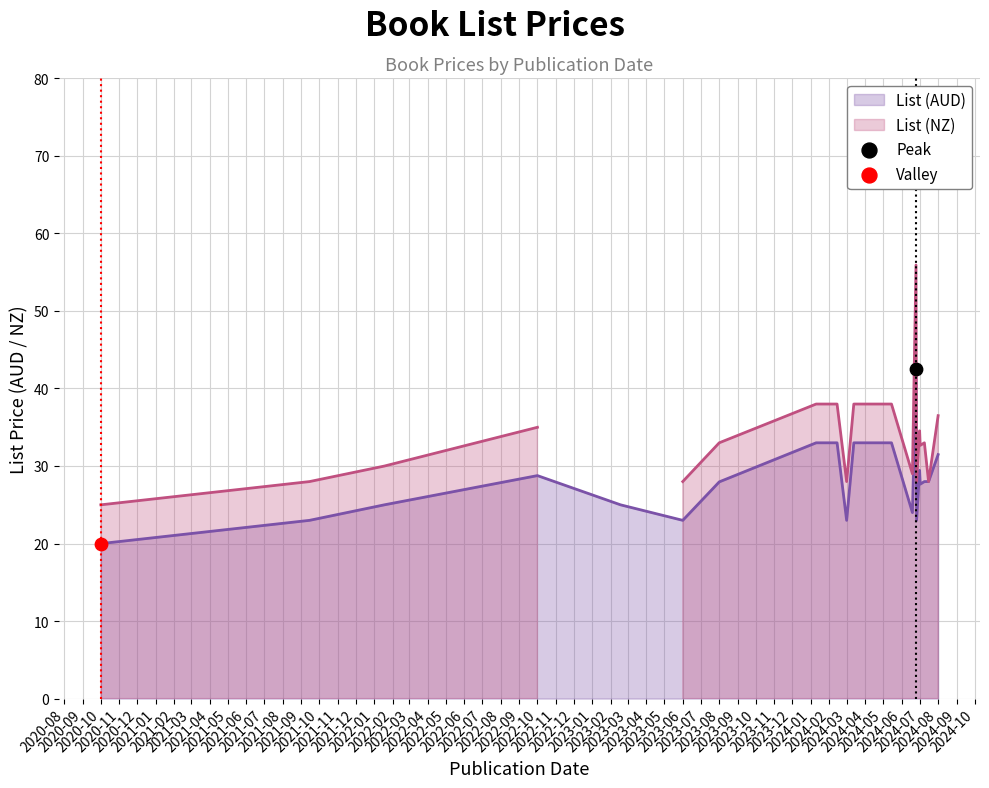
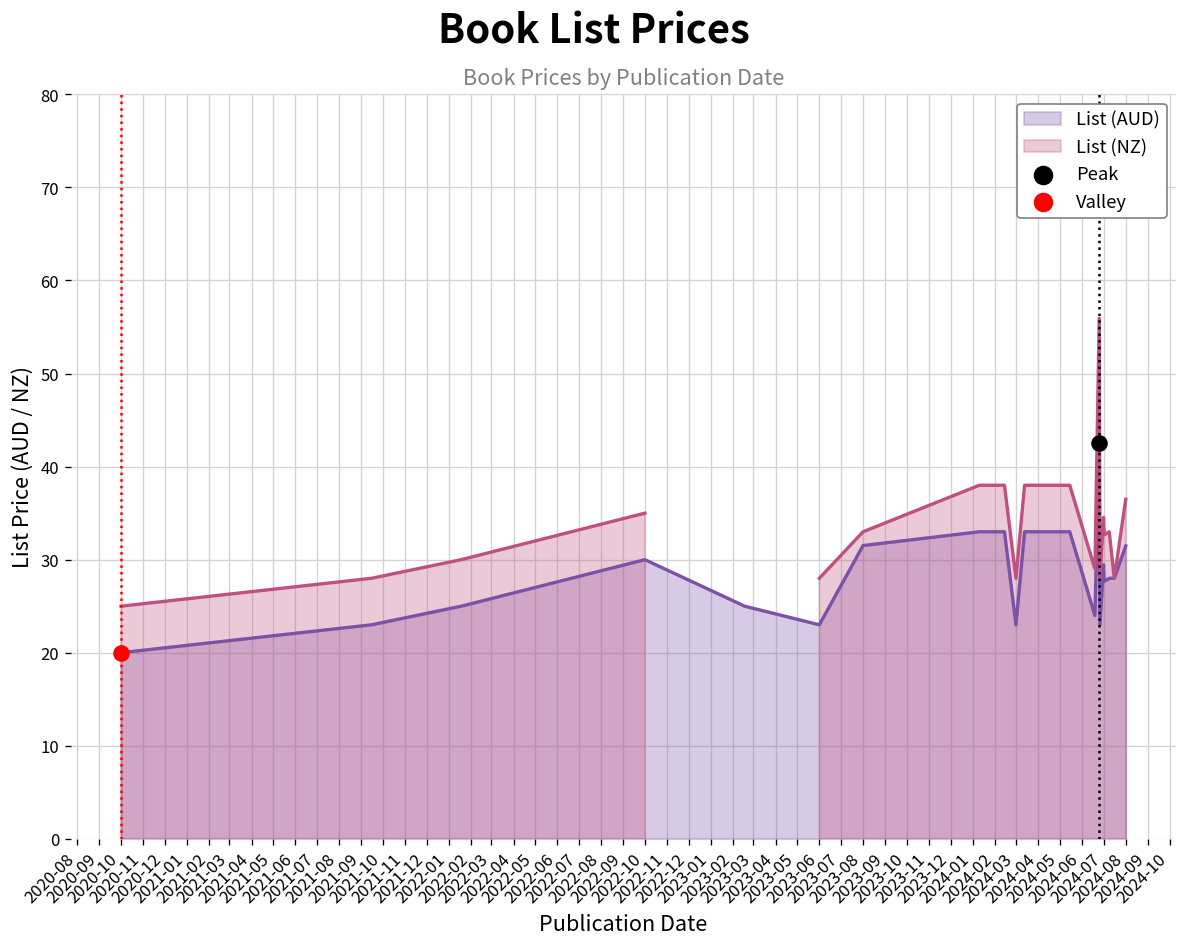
List (AUD), 2022-10: 29 -> 30
List (AUD), 2023-08: 28 -> 32
